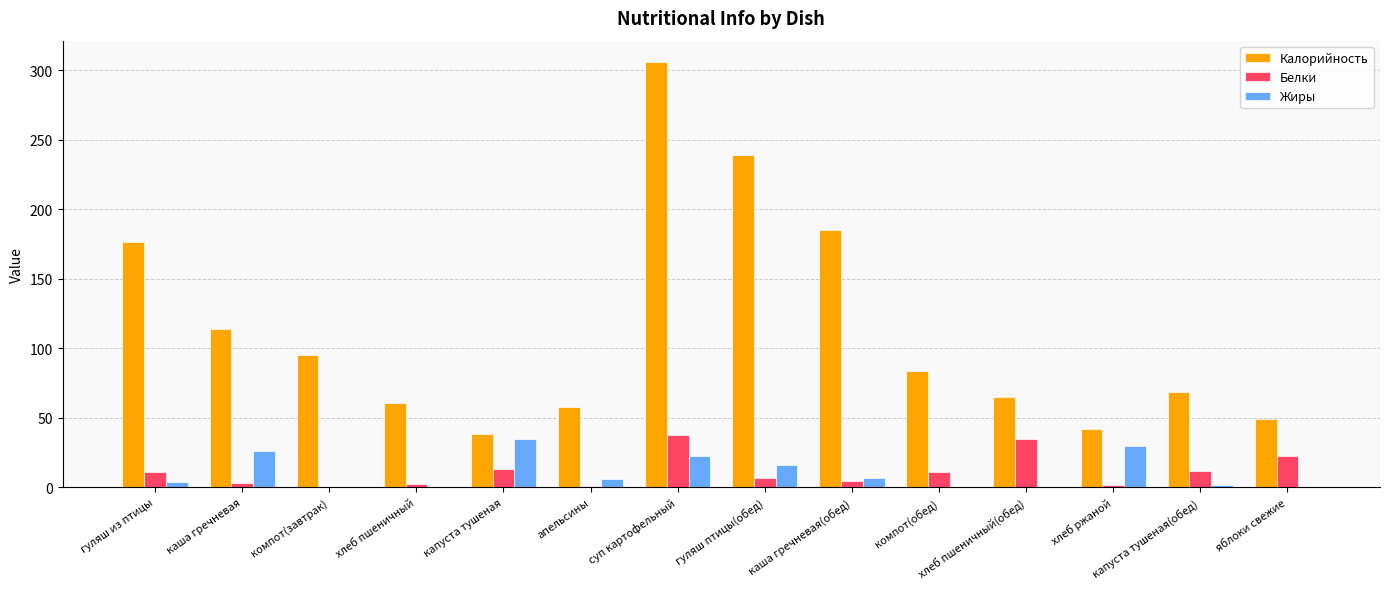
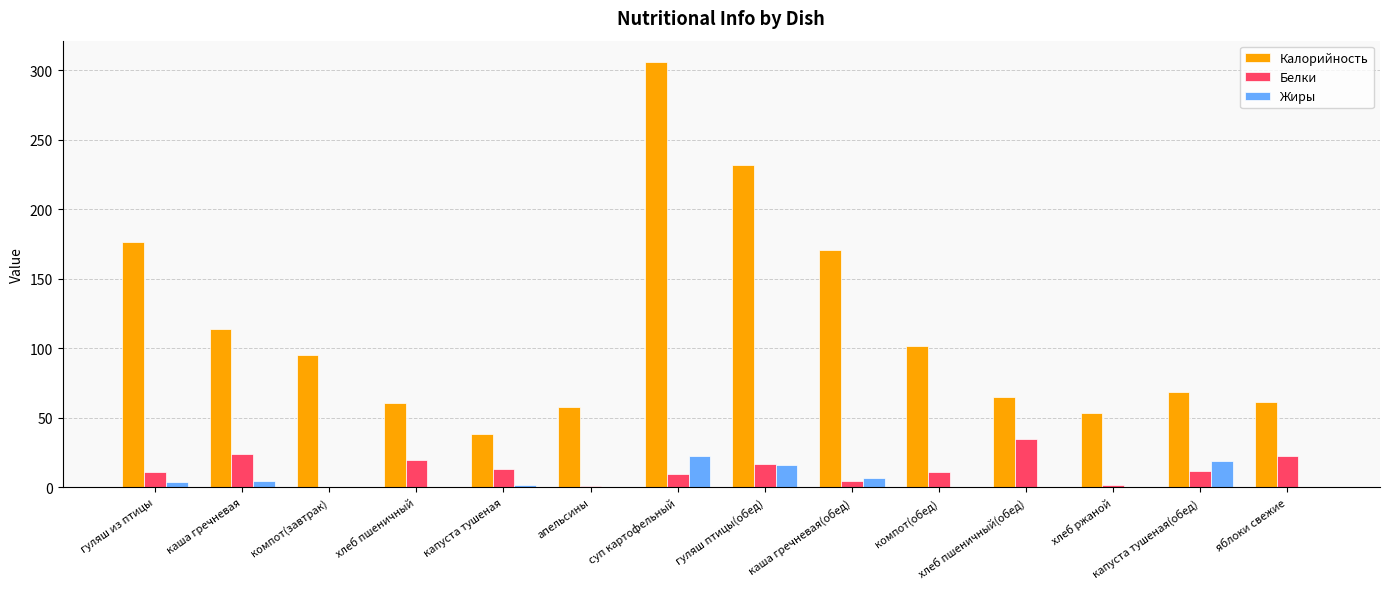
Белки, каша гречневая: 3 -> 24
Жиры, каша гречневая: 26 -> 5
Белки, хлеб пшеничный: 2 -> 20
Жиры, капуста тушеная: 35 -> 2
Жиры, апельсины: 6 -> 0
Белки, суп картофельный: 38 -> 10
Калорийность, гуляш птицы(обед): 239 -> 232
Белки, гуляш птицы(обед): 7 -> 17
Калорийность, каша гречневая(обед): 185 -> 171
Калорийность, компот(обед): 84 -> 102
Калорийность, хлеб ржаной: 42 -> 54
Жиры, хлеб ржаной: 30 -> 0
Жиры, капуста тушеная(обед): 2 -> 19
Калорийность, яблоки свежие: 49 -> 61
